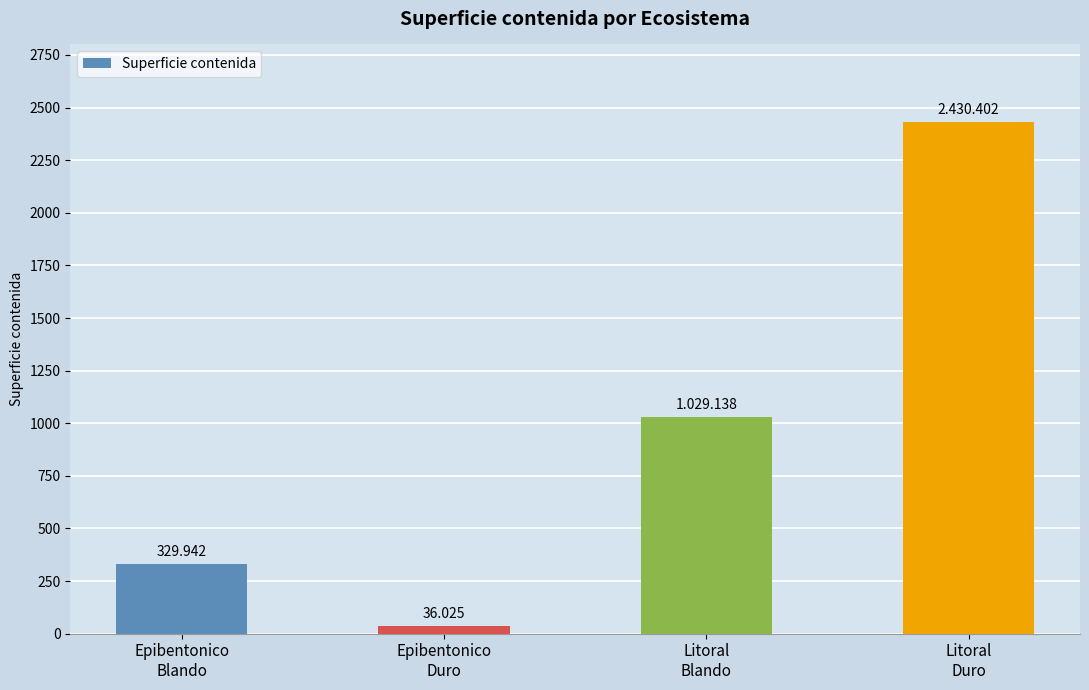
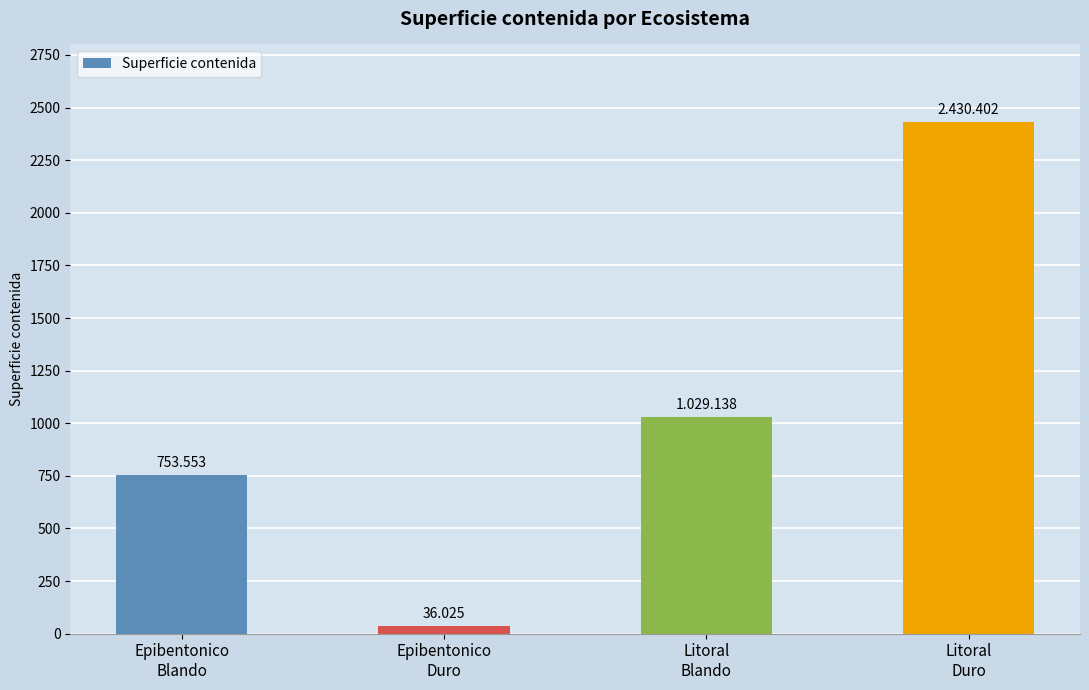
Epibentonico Blando: 329.942 -> 753.553
